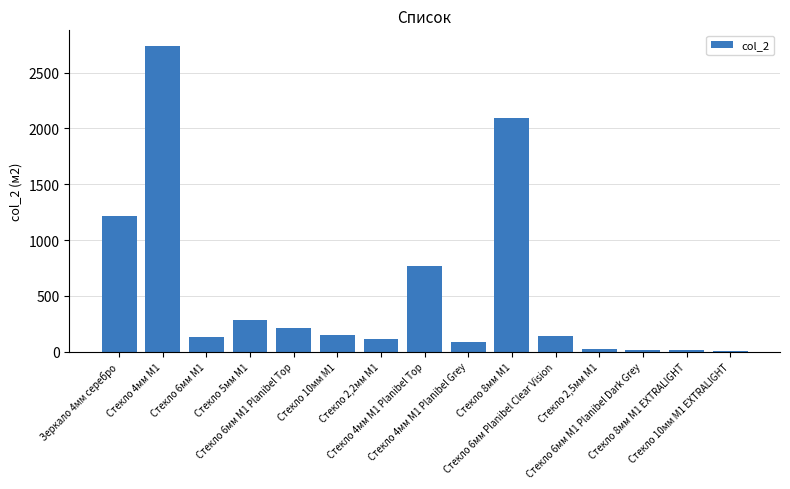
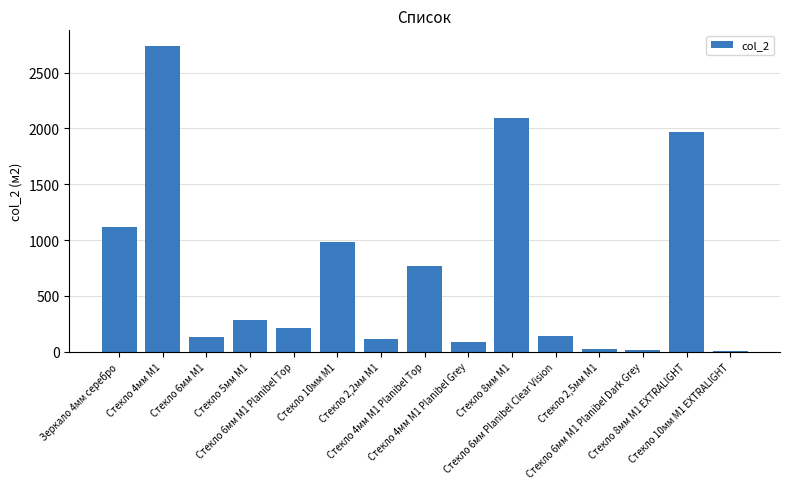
Зеркало 4мм серебро: 1220 -> 1120
Стекло 10мм М1: 150 -> 980
Стекло 8мм М1 EXTRALIGHT: 10 -> 1970
